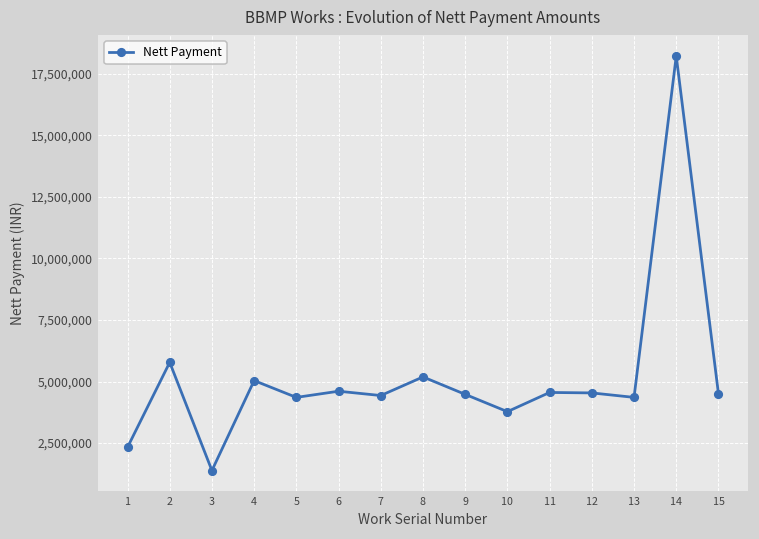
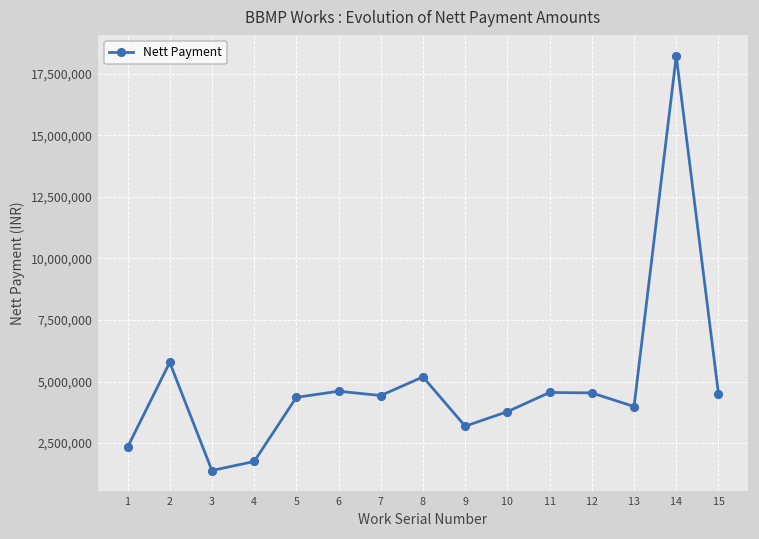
4: 5,000,000 -> 1,800,000
9: 4,500,000 -> 3,200,000
13: 4,400,000 -> 4,000,000
